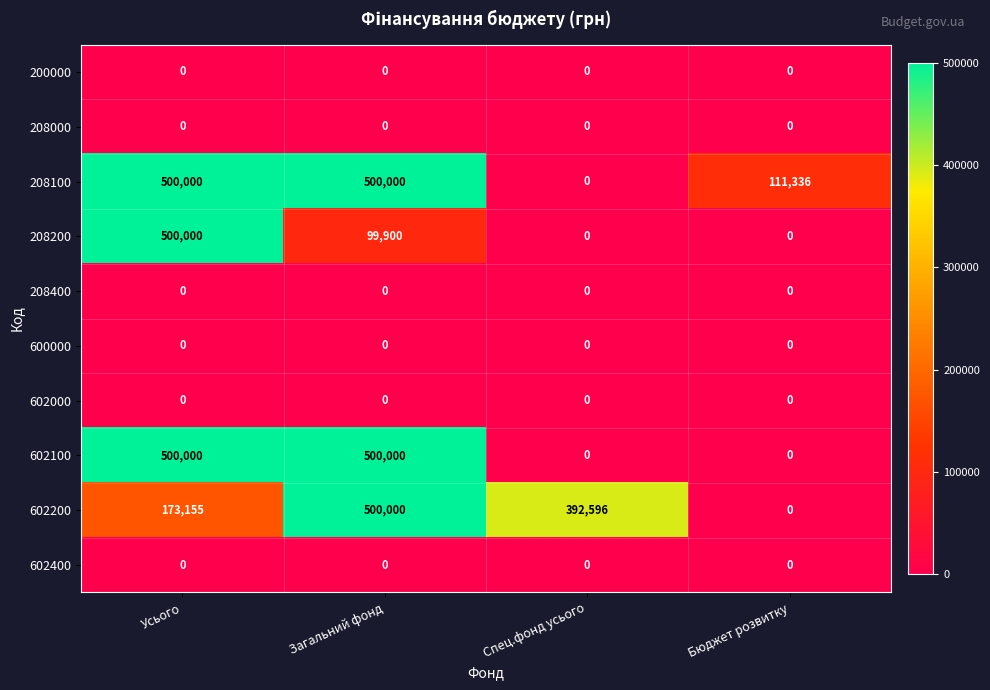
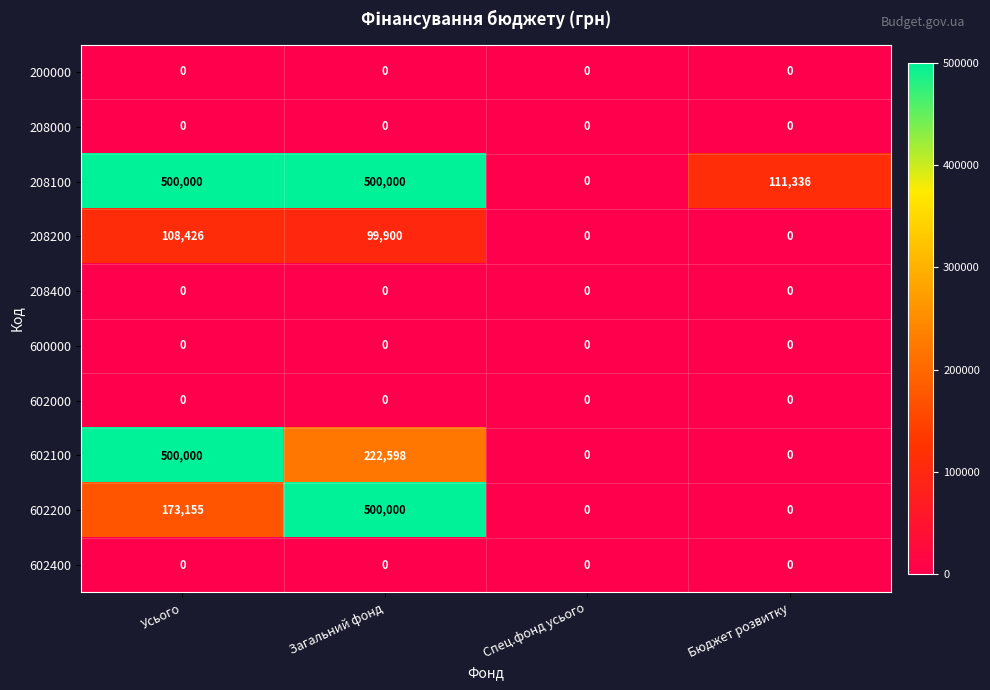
208200, Усього: 500,000 -> 108,426
602100, Загальний фонд: 500,000 -> 222,598
602200, Спец.фонд усього: 392,596 -> 0
